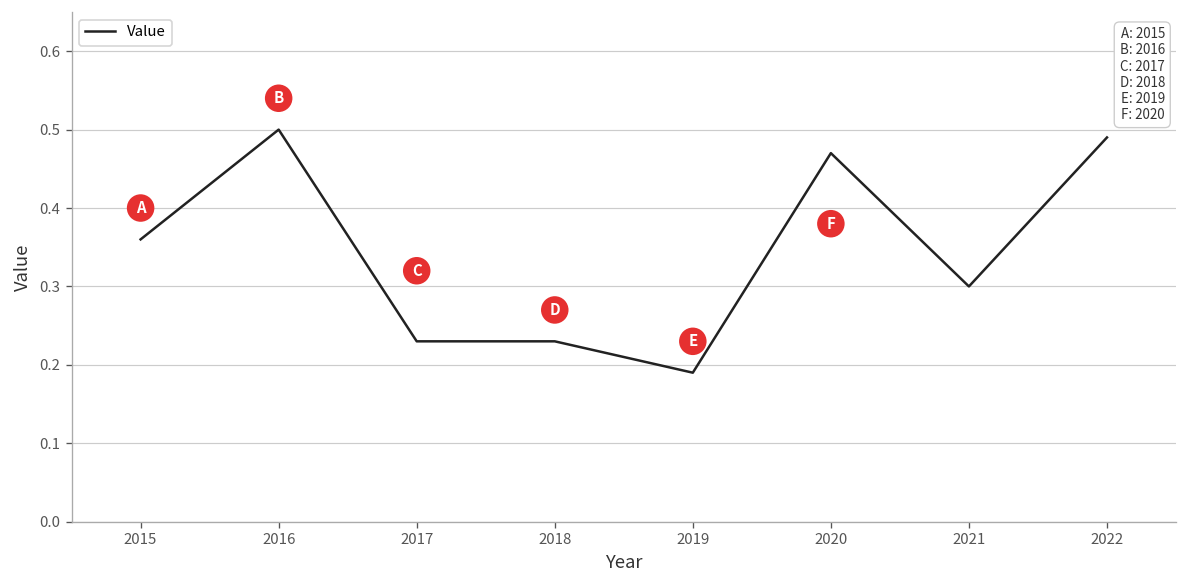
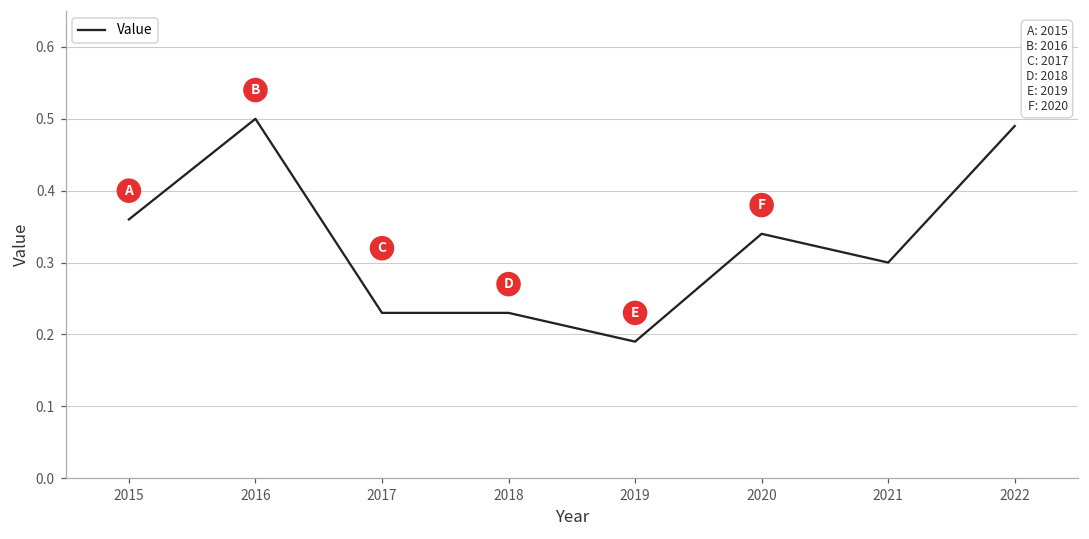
2020: 0.47 -> 0.34
